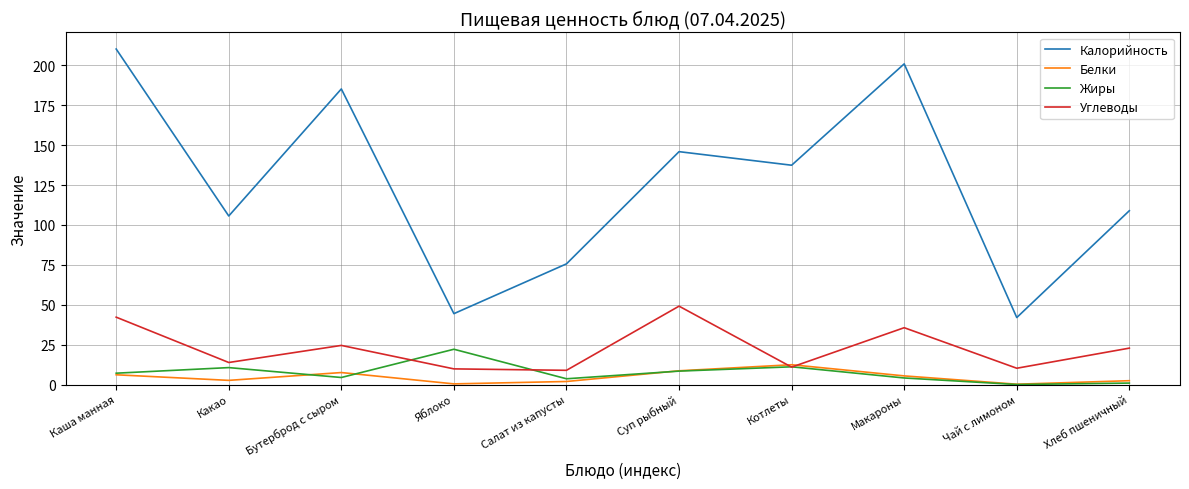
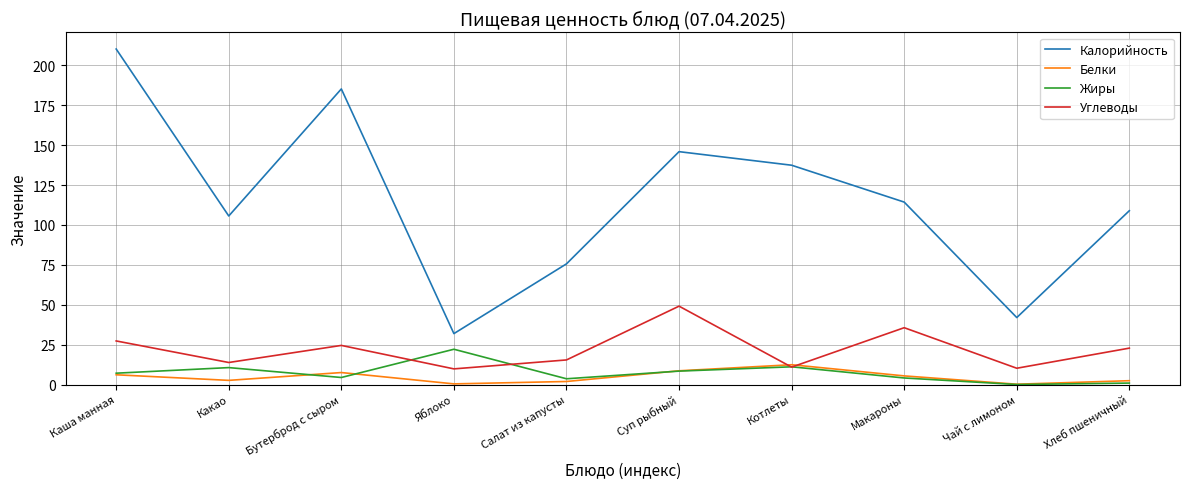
Углеводы, Каша манная: 42 -> 27
Калорийность, Яблоко: 44 -> 32
Углеводы, Салат из капусты: 9 -> 15
Калорийность, Макароны: 201 -> 114
